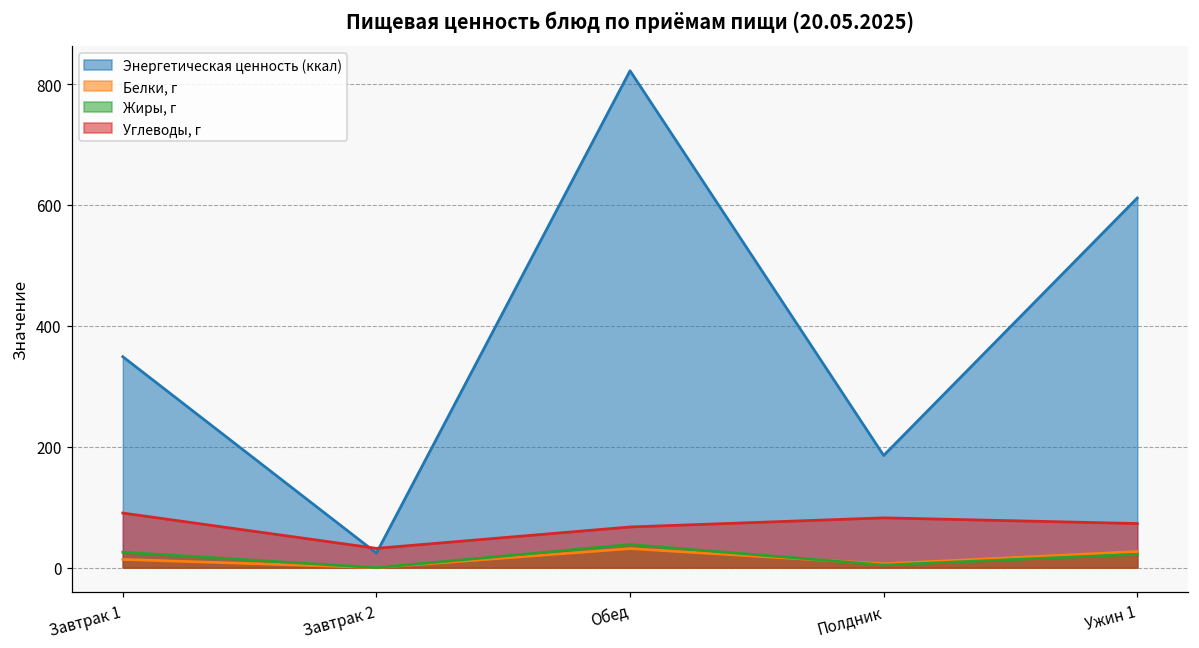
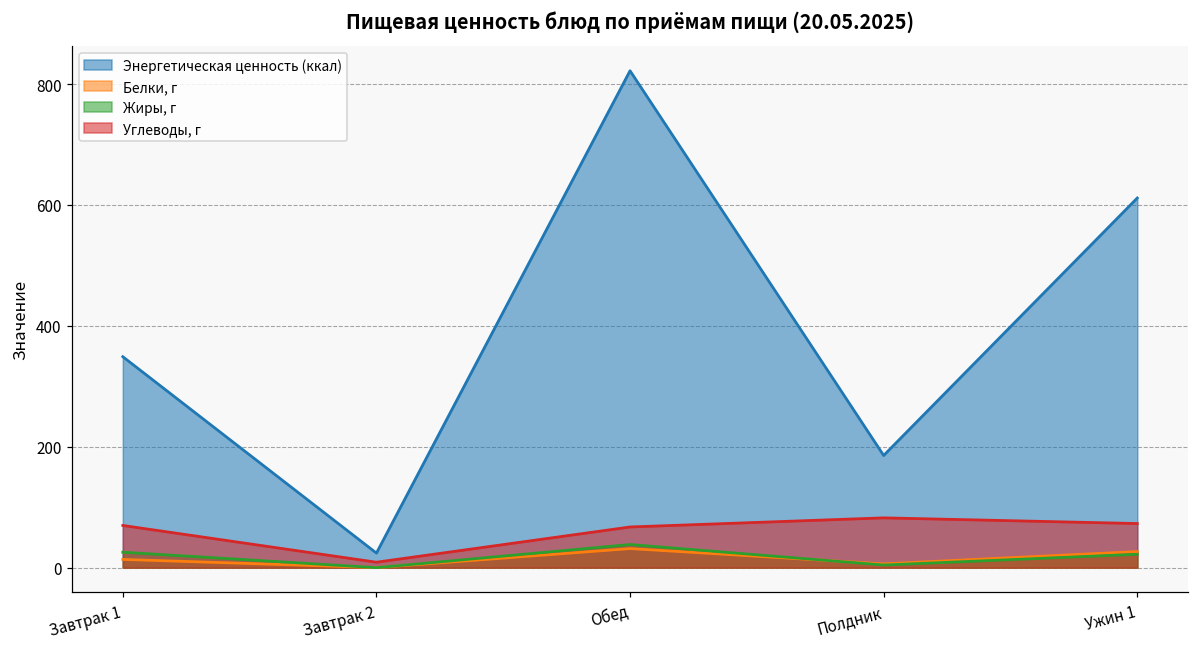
Углеводы, г, Завтрак 1: 90 -> 70
Углеводы, г, Завтрак 2: 30 -> 10
